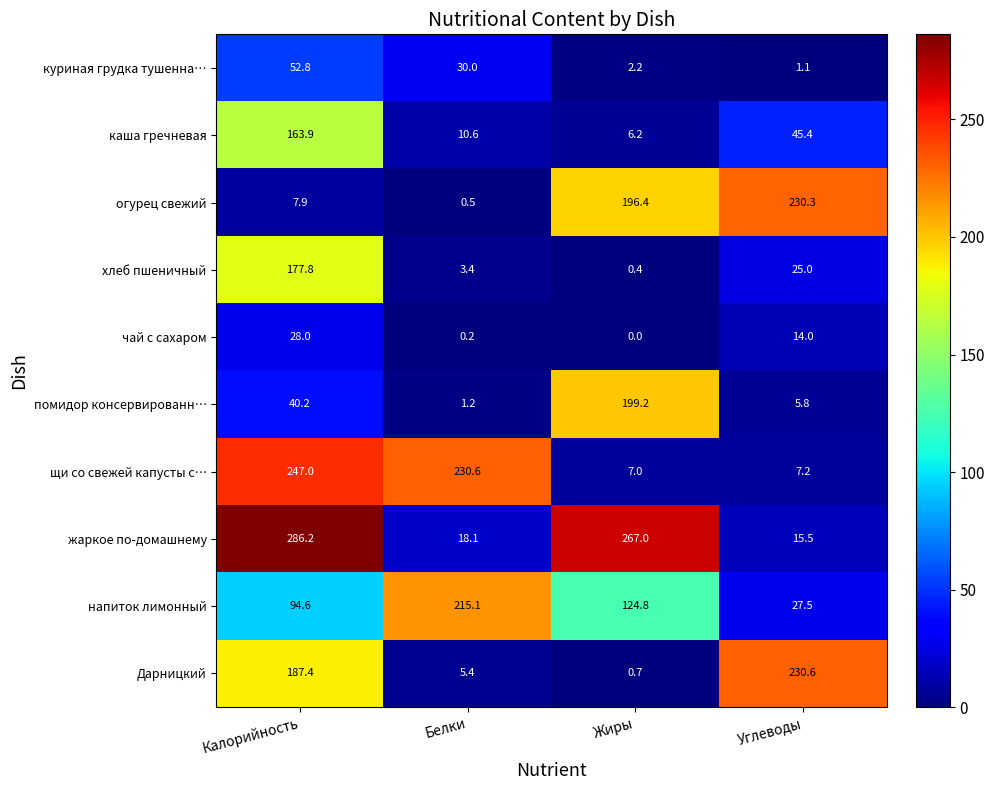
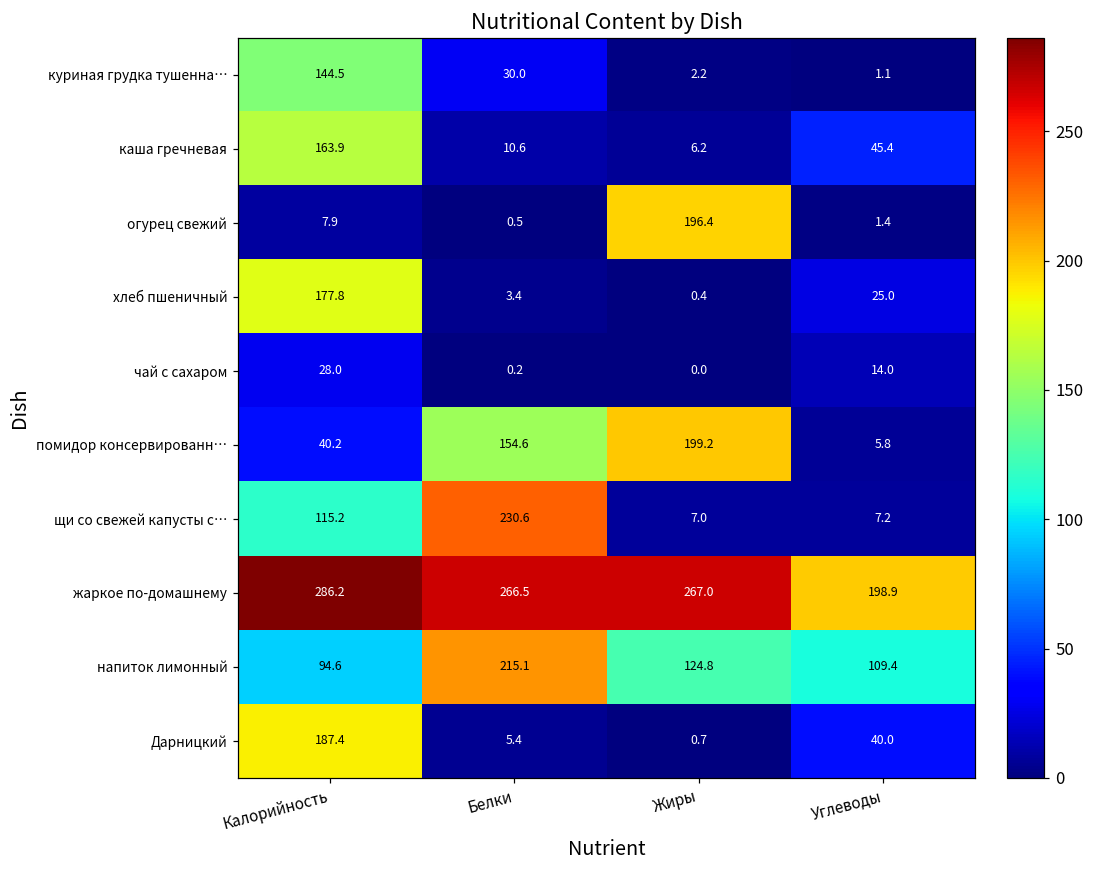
куриная грудка тушенна…, Калорийность: 52.8 -> 144.5
огурец свежий, Углеводы: 230.3 -> 1.4
помидор консервированн…, Белки: 1.2 -> 154.6
щи со свежей капусты с…, Калорийность: 247.0 -> 115.2
жаркое по-домашнему, Белки: 18.1 -> 266.5
жаркое по-домашнему, Углеводы: 15.5 -> 198.9
напиток лимонный, Углеводы: 27.5 -> 109.4
Дарницкий, Углеводы: 230.6 -> 40.0
